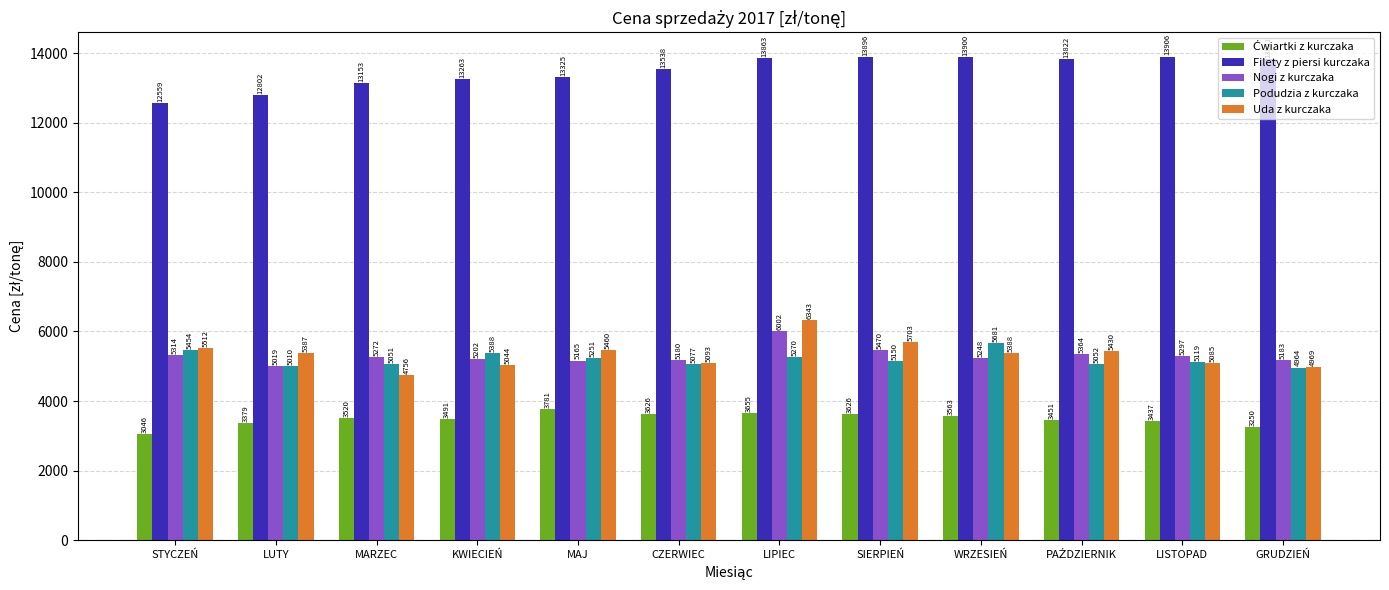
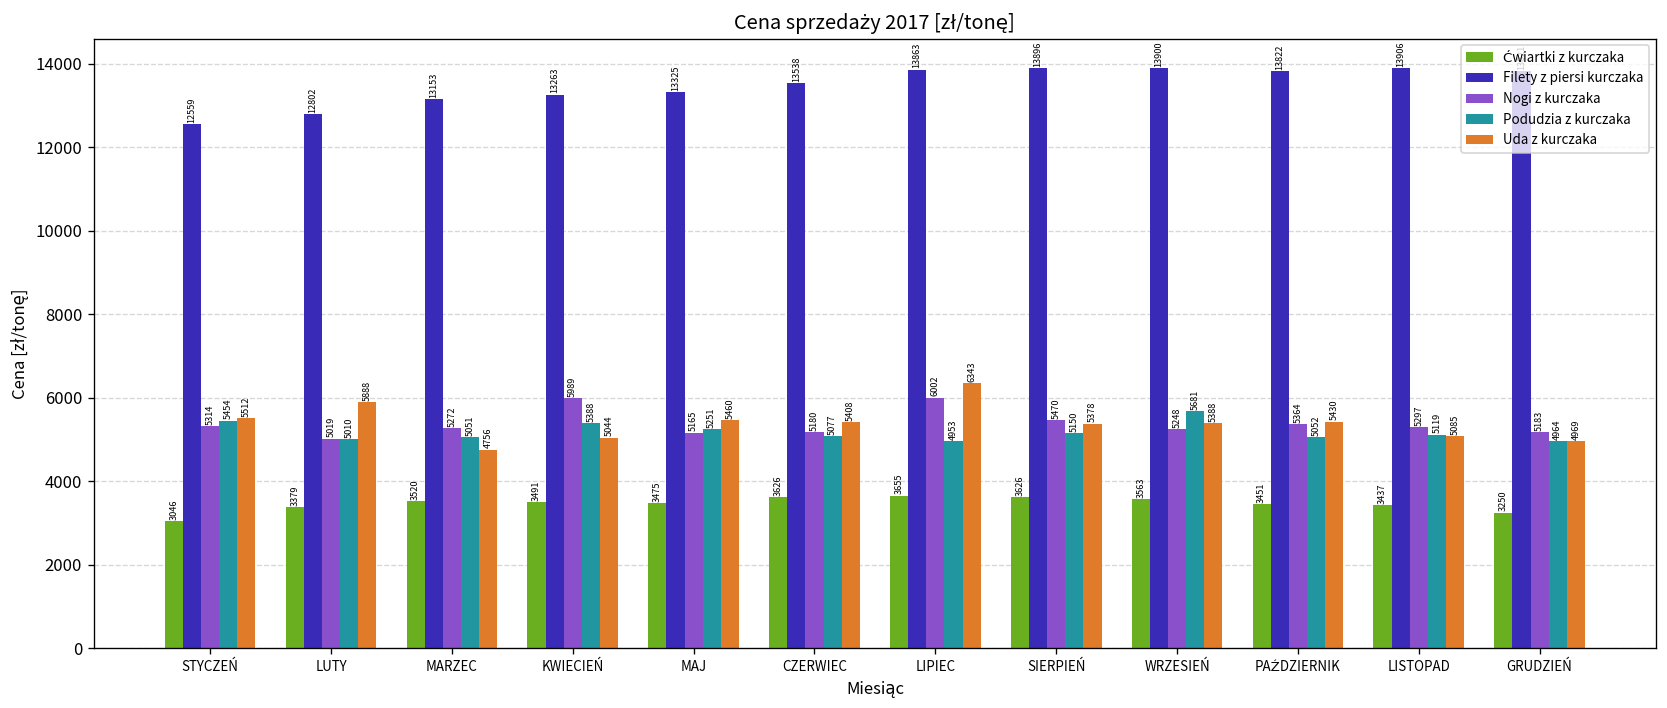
Uda z kurczaka, LUTY: 5387 -> 5888
Nogi z kurczaka, KWIECIEŃ: 5202 -> 5989
Ćwiartki z kurczaka, MAJ: 3781 -> 3475
Uda z kurczaka, CZERWIEC: 5093 -> 5408
Podudzia z kurczaka, LIPIEC: 5270 -> 4953
Uda z kurczaka, SIERPIEŃ: 5703 -> 5378
